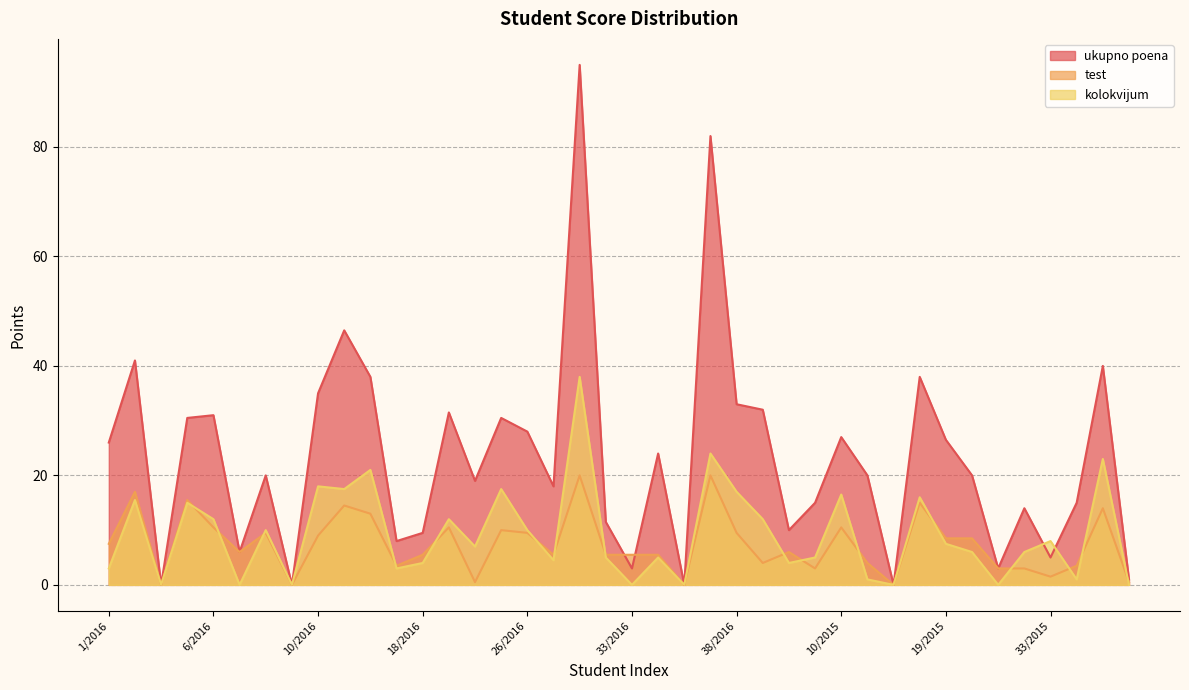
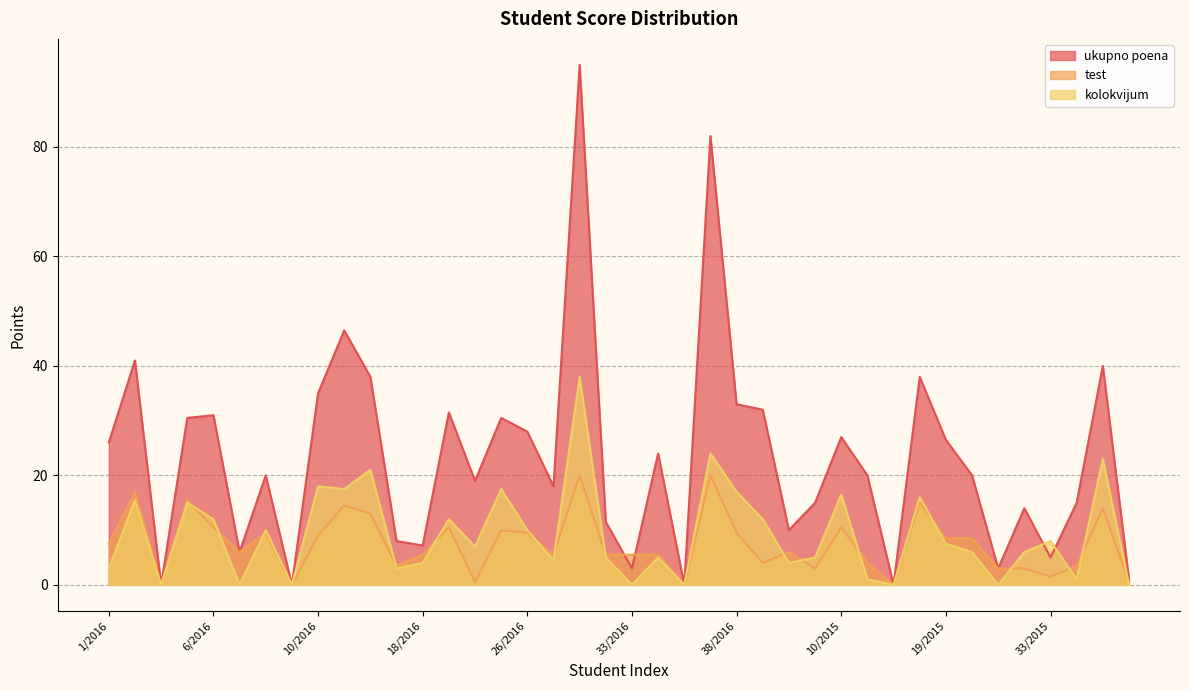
ukupno poena, 18/2016: 10 -> 7
